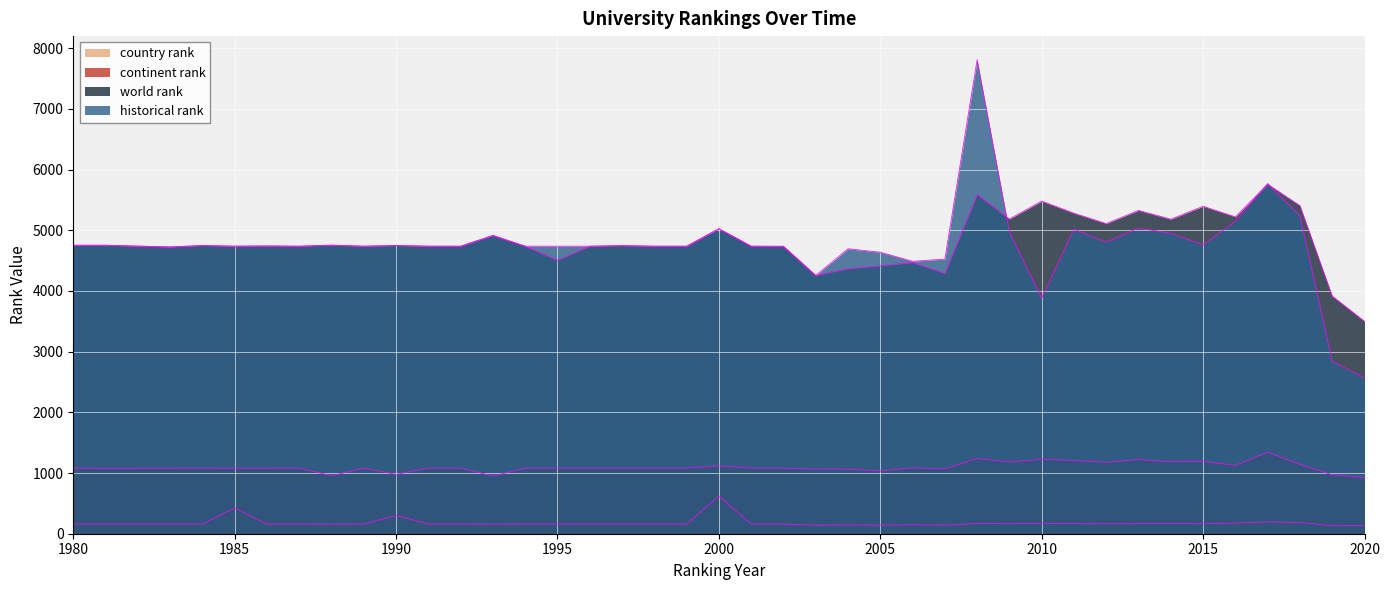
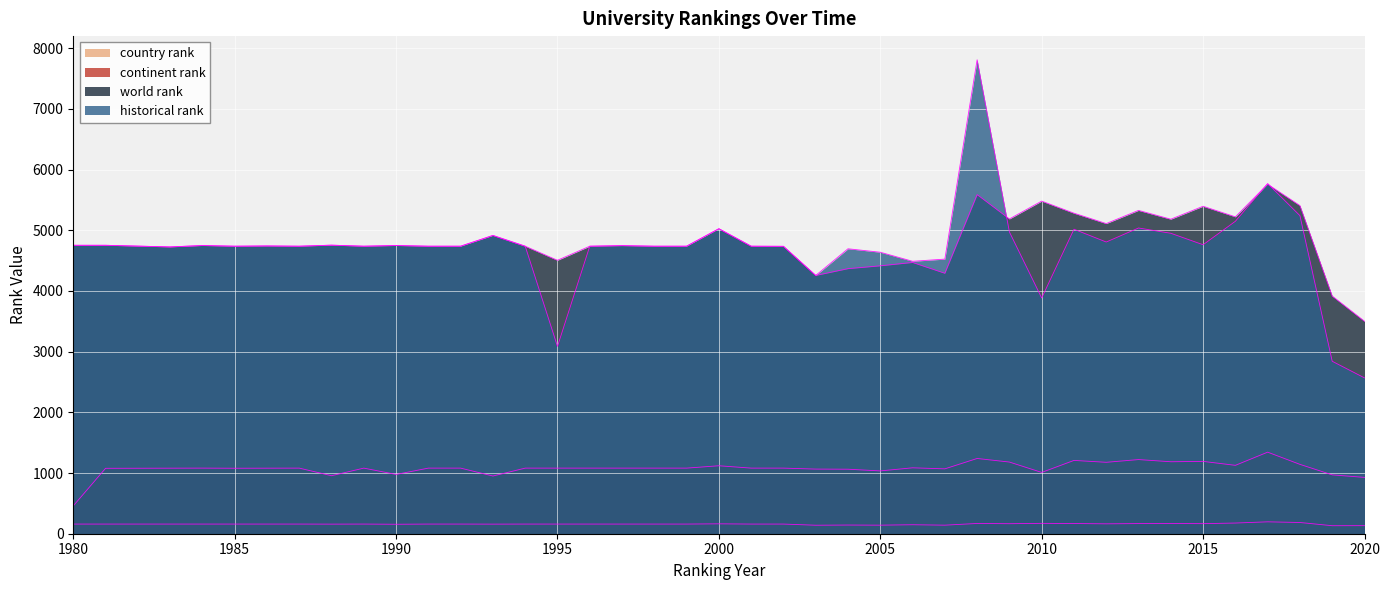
continent rank, 1980: 1100 -> 500
country rank, 1985: 400 -> 200
country rank, 1990: 300 -> 200
historical rank, 1995: 4700 -> 3100
country rank, 2000: 600 -> 200
continent rank, 2010: 1200 -> 1000
